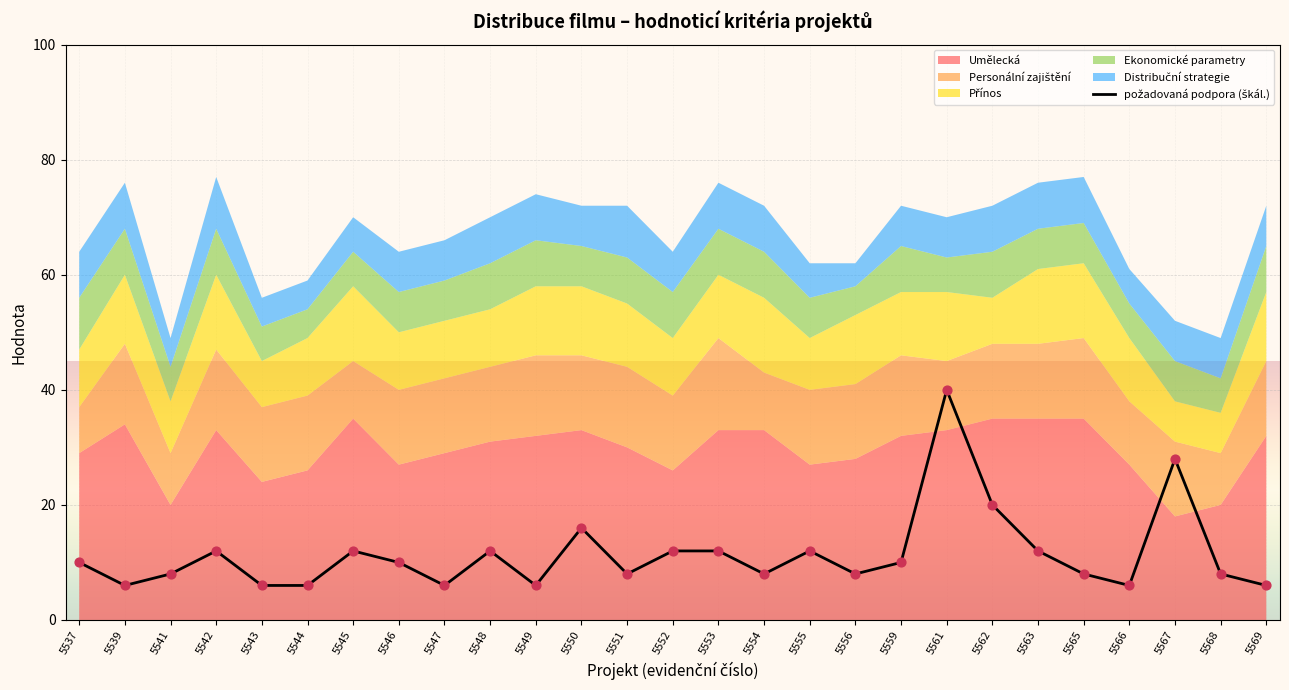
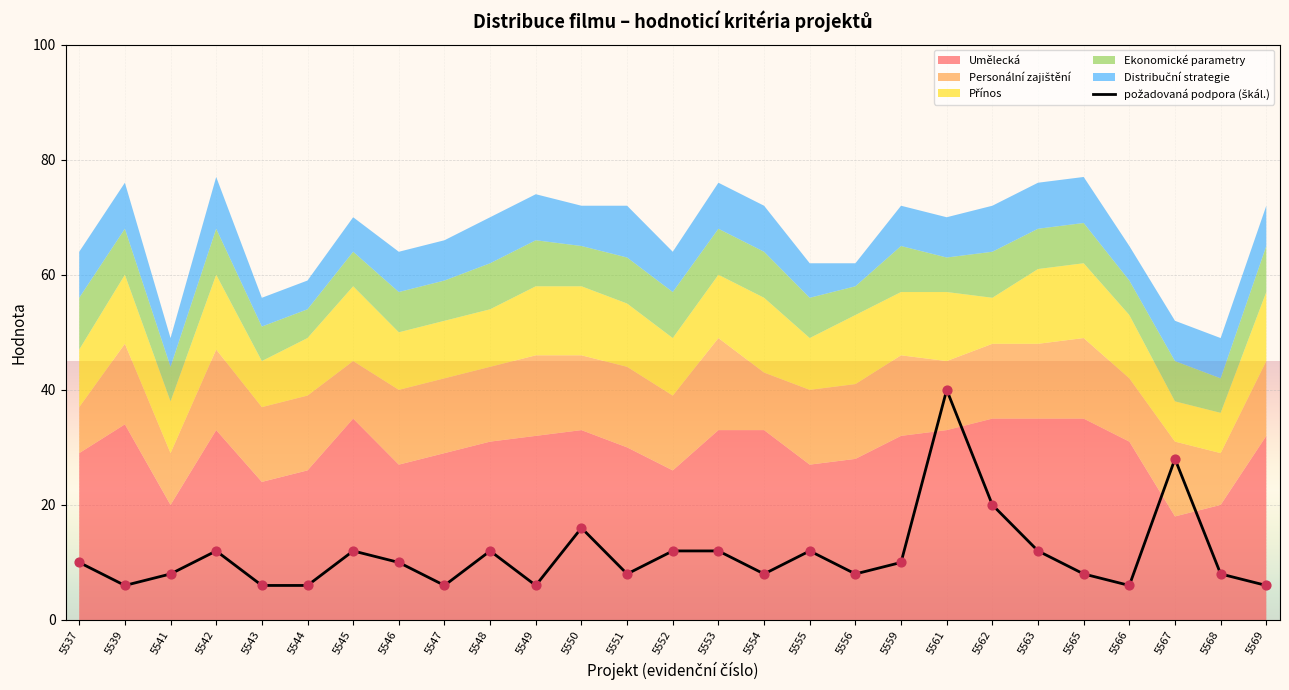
Umělecká, 5566: 27 -> 31
